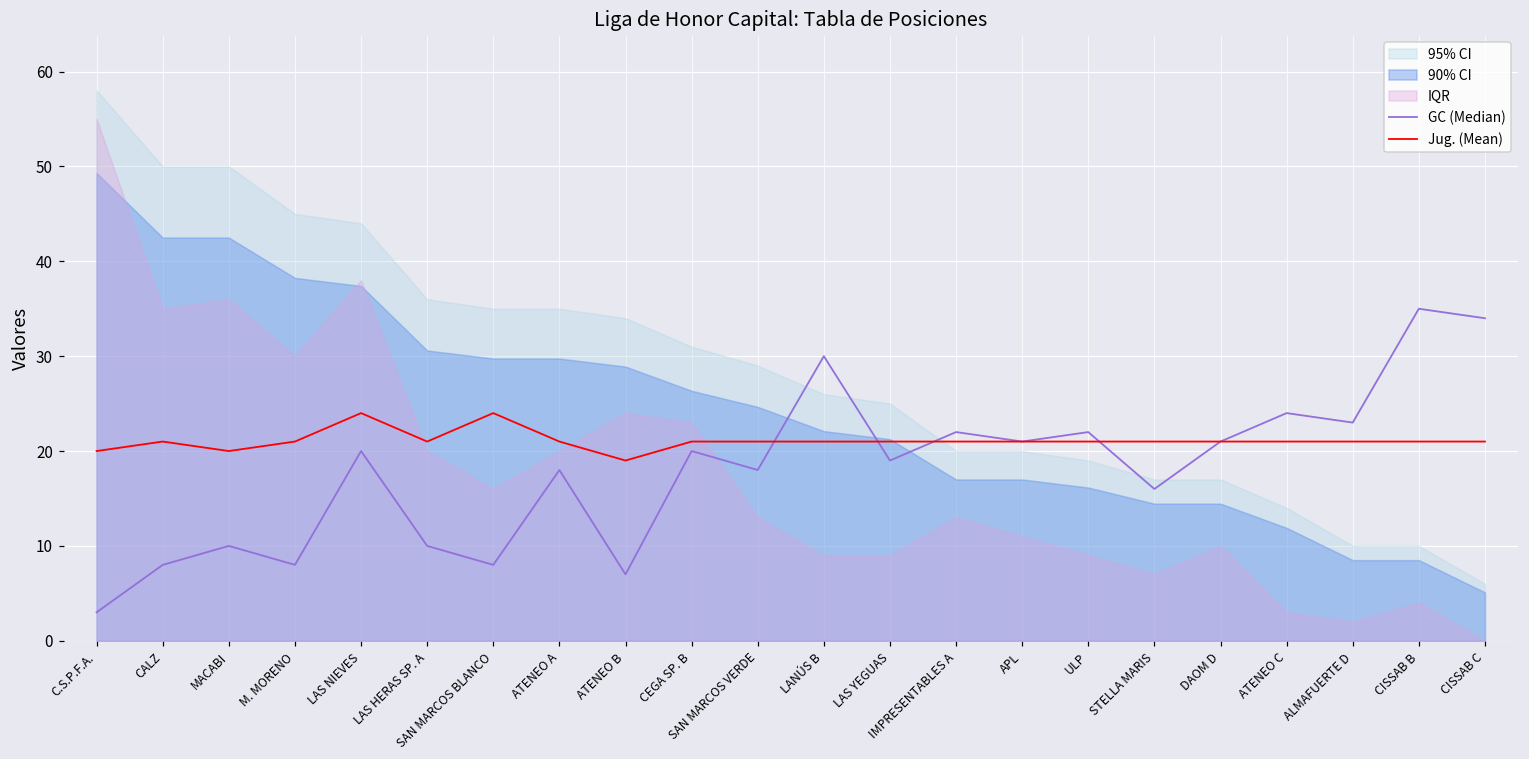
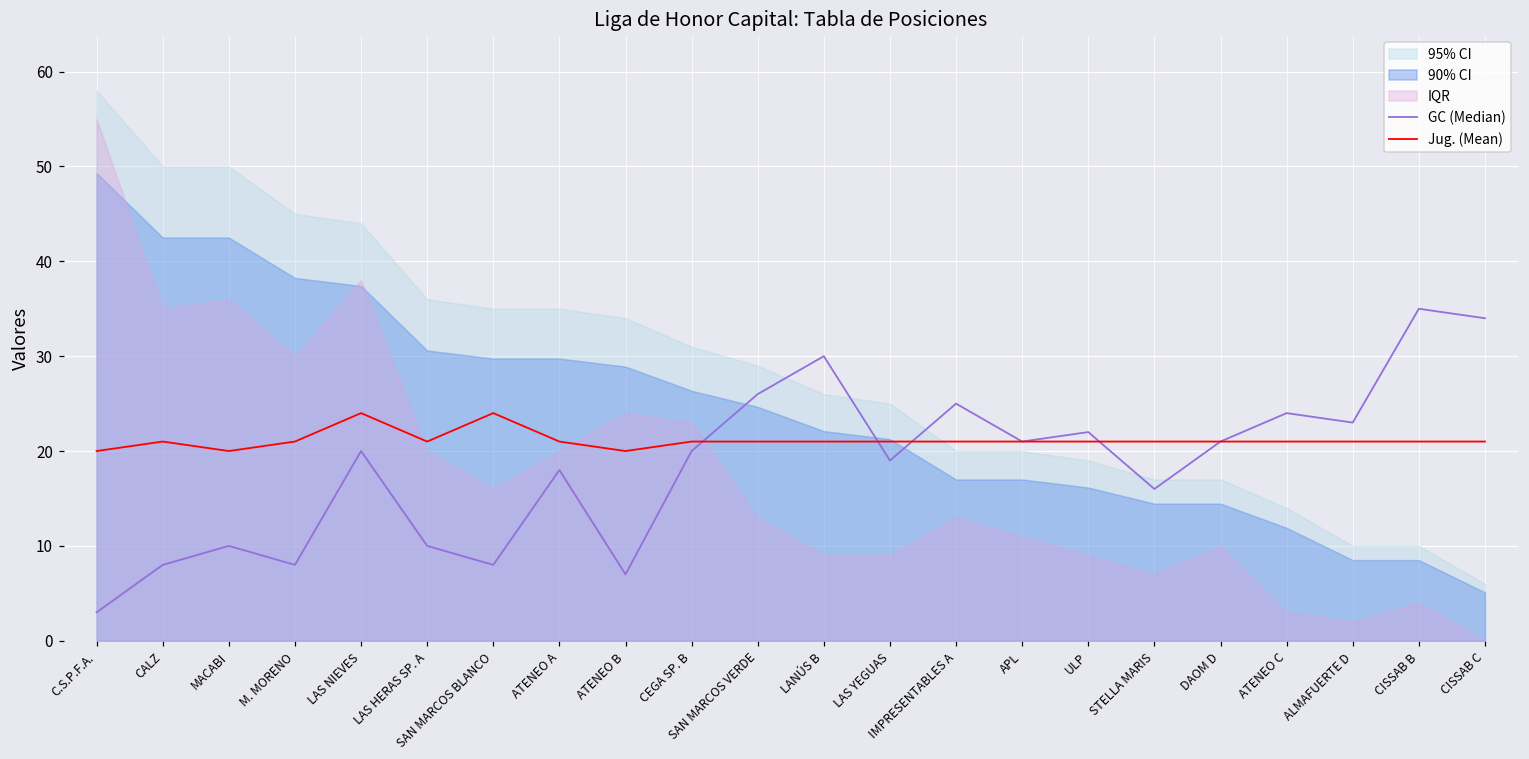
Jug. (Mean), ATENEO B: 19 -> 20
GC (Median), SAN MARCOS VERDE: 18 -> 26
GC (Median), IMPRESENTABLES A: 22 -> 25
